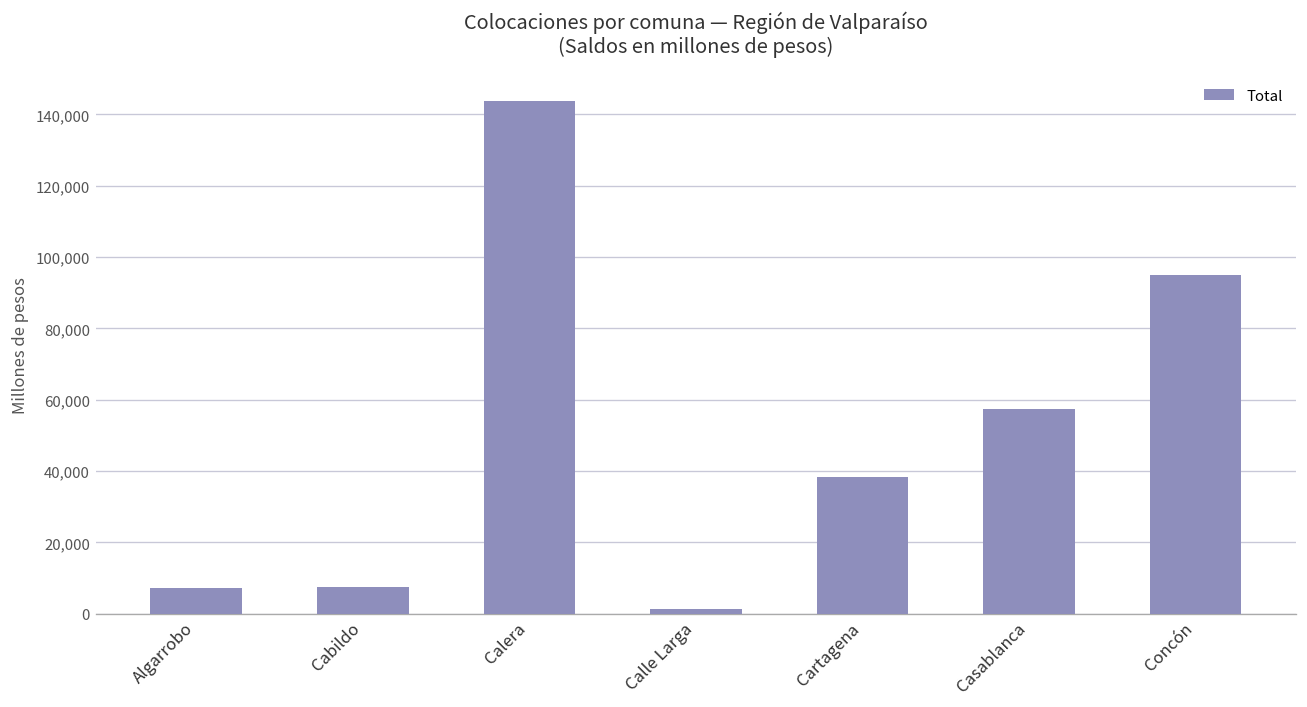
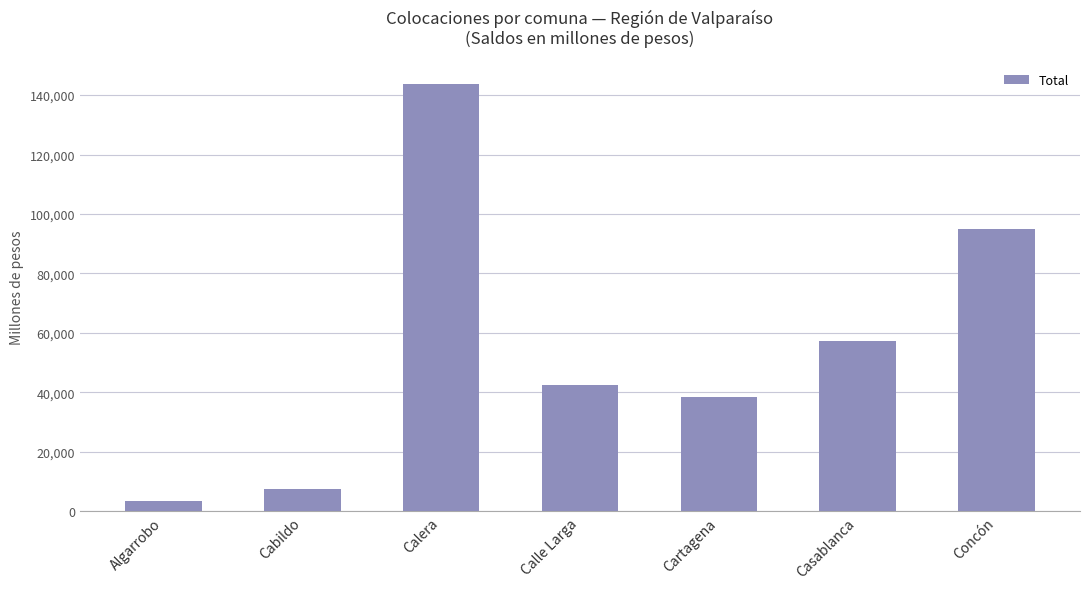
Algarrobo: 7,000 -> 3,000
Calle Larga: 1,000 -> 43,000
